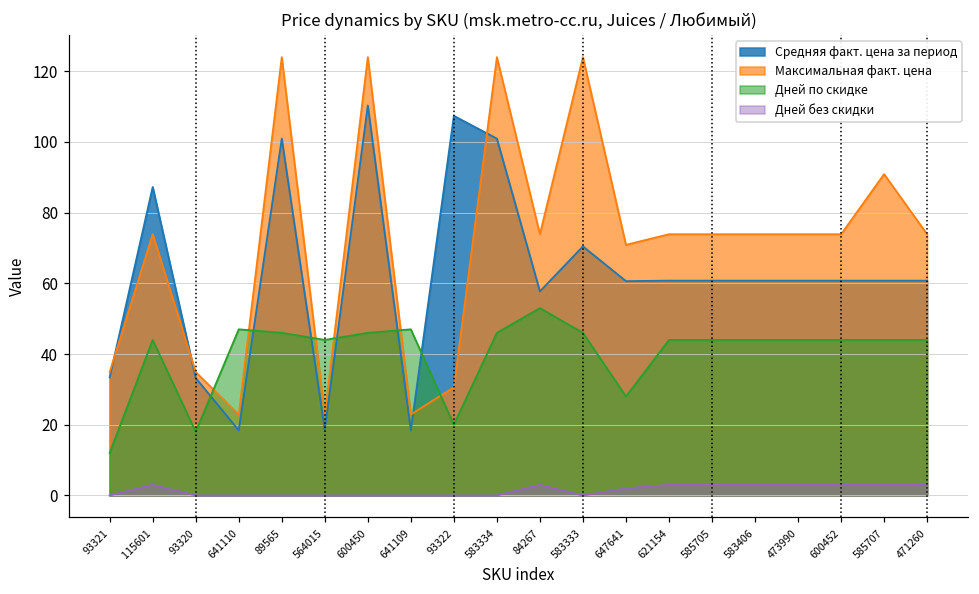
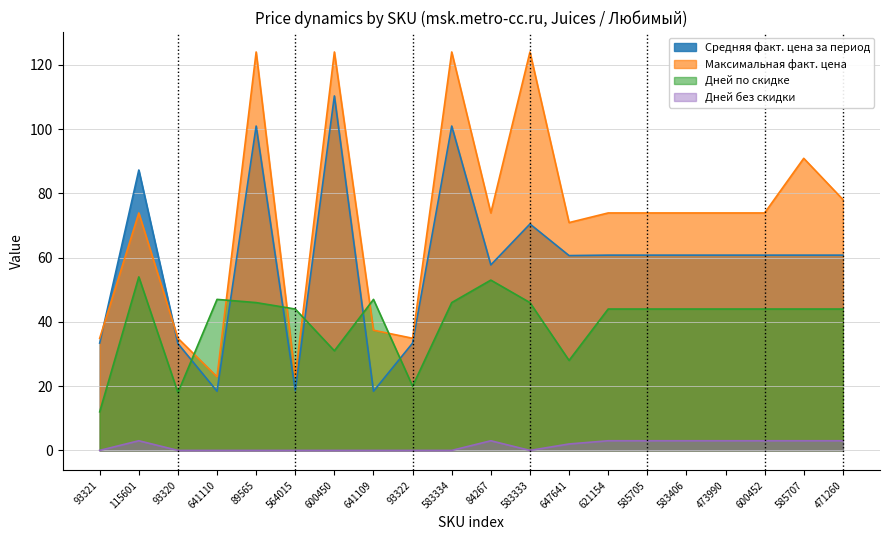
Дней по скидке, 115601: 44 -> 54
Дней по скидке, 600450: 46 -> 31
Максимальная факт. цена, 641109: 23 -> 37
Средняя факт. цена за период, 93322: 107 -> 33
Максимальная факт. цена, 93322: 31 -> 35
Максимальная факт. цена, 471260: 74 -> 78
